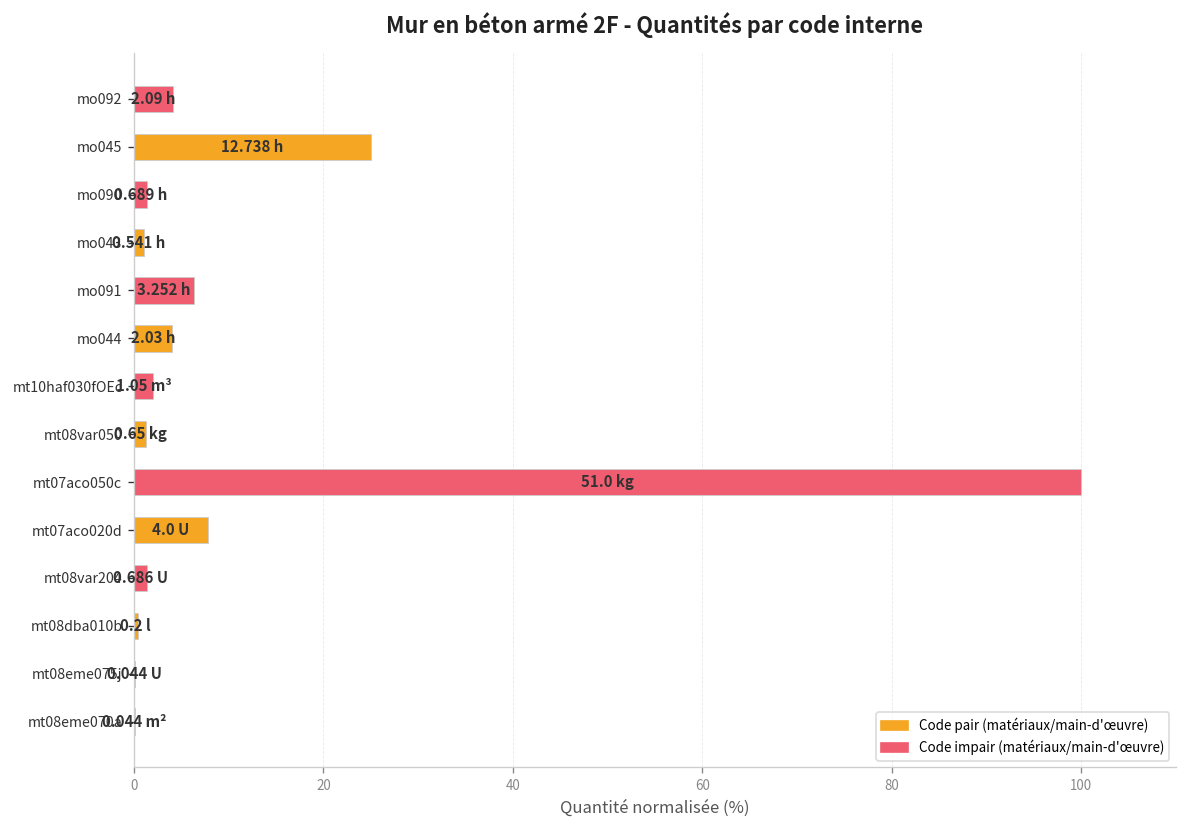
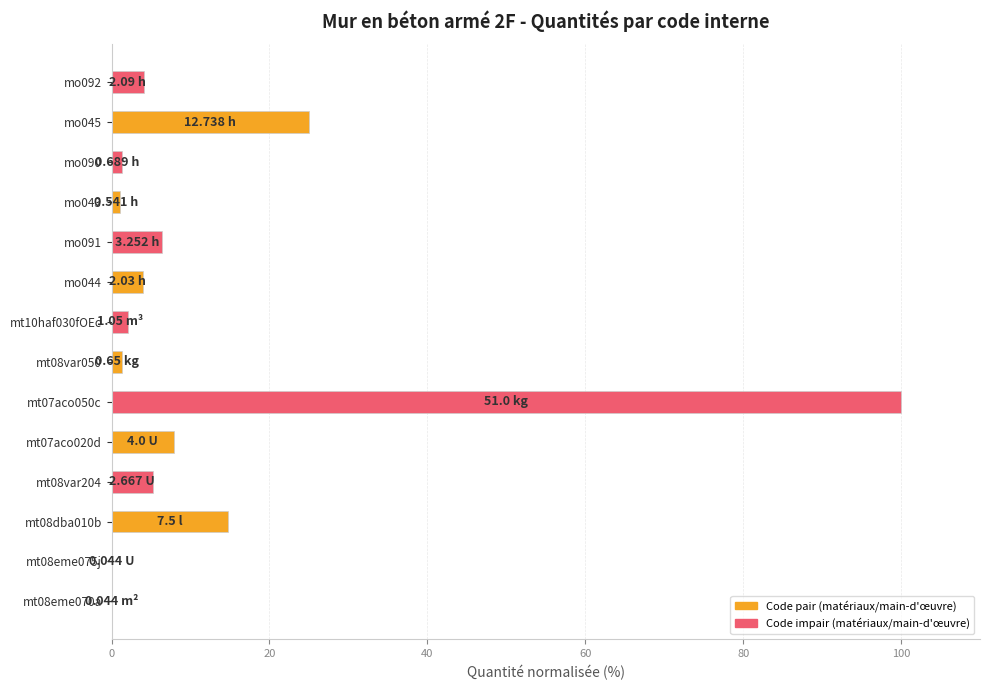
mt08var204: 0.686 -> 2.667
mt08dba010b: 0.2 -> 7.5
